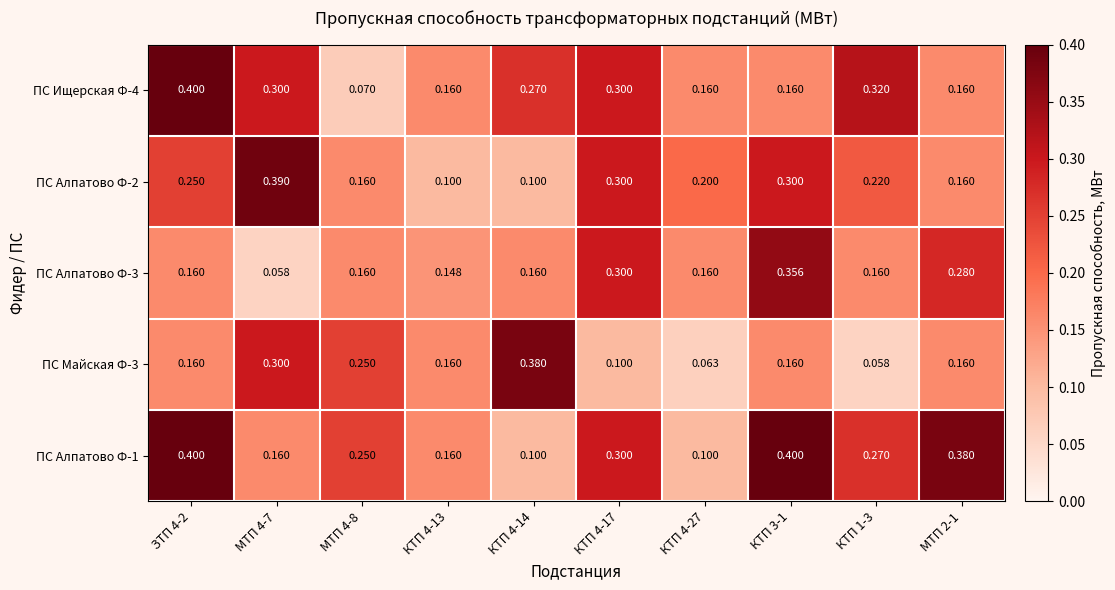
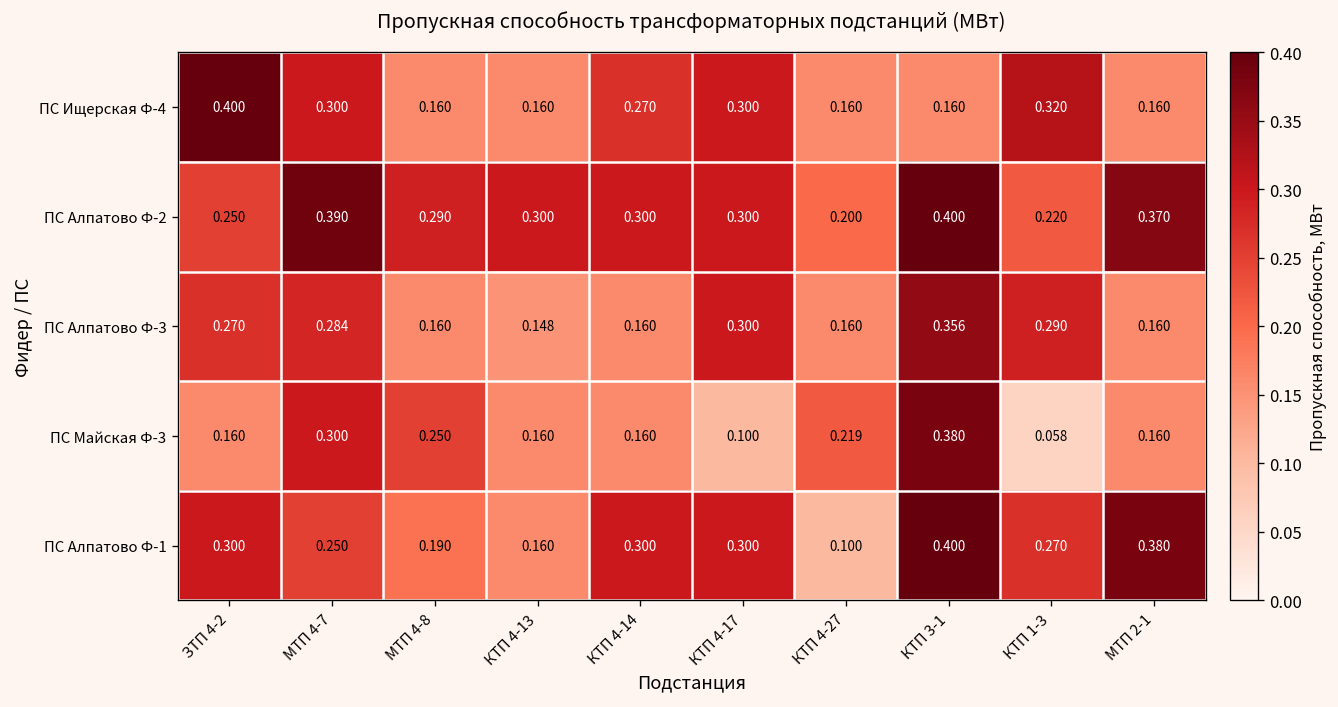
ПС Ищерская Ф-4, МТП 4-8: 0.070 -> 0.160
ПС Алпатово Ф-2, МТП 4-8: 0.160 -> 0.290
ПС Алпатово Ф-2, КТП 4-13: 0.100 -> 0.300
ПС Алпатово Ф-2, КТП 4-14: 0.100 -> 0.300
ПС Алпатово Ф-2, КТП 3-1: 0.300 -> 0.400
ПС Алпатово Ф-2, МТП 2-1: 0.160 -> 0.370
ПС Алпатово Ф-3, ЗТП 4-2: 0.160 -> 0.270
ПС Алпатово Ф-3, МТП 4-7: 0.058 -> 0.284
ПС Алпатово Ф-3, КТП 1-3: 0.160 -> 0.290
ПС Алпатово Ф-3, МТП 2-1: 0.280 -> 0.160
ПС Майская Ф-3, КТП 4-14: 0.380 -> 0.160
ПС Майская Ф-3, КТП 4-27: 0.063 -> 0.219
ПС Майская Ф-3, КТП 3-1: 0.160 -> 0.380
ПС Алпатово Ф-1, ЗТП 4-2: 0.400 -> 0.300
ПС Алпатово Ф-1, МТП 4-7: 0.160 -> 0.250
ПС Алпатово Ф-1, МТП 4-8: 0.250 -> 0.190
ПС Алпатово Ф-1, КТП 4-14: 0.100 -> 0.300
